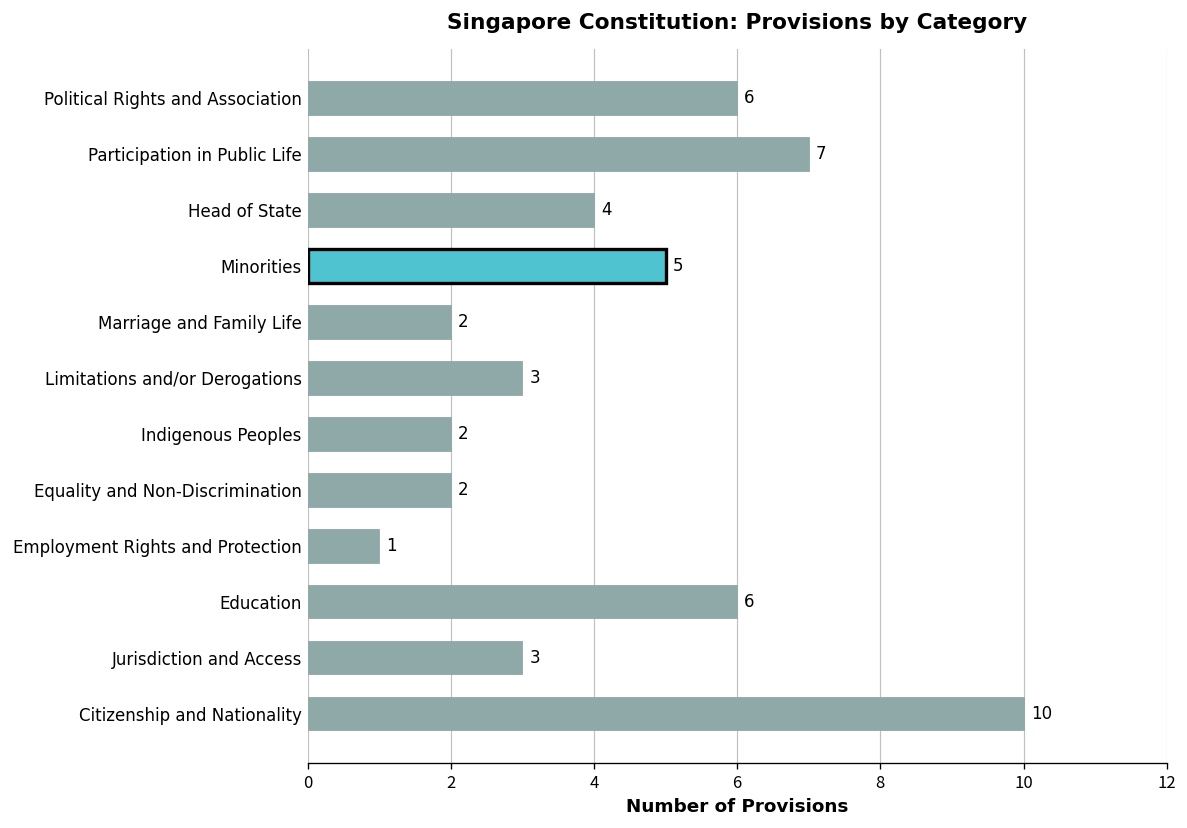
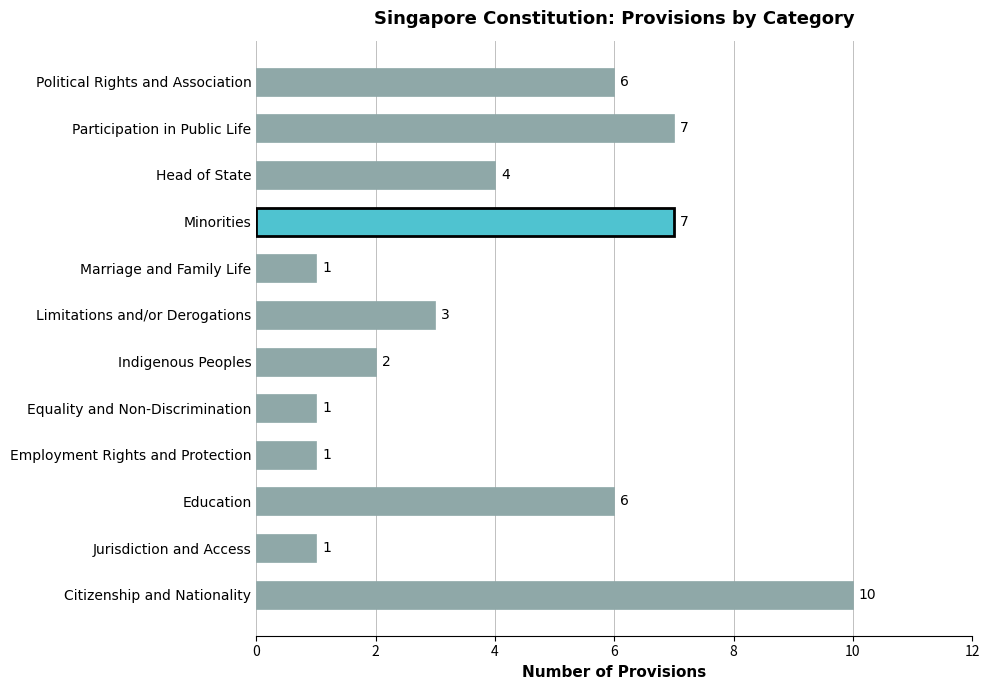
Minorities: 5 -> 7
Marriage and Family Life: 2 -> 1
Equality and Non-Discrimination: 2 -> 1
Jurisdiction and Access: 3 -> 1
